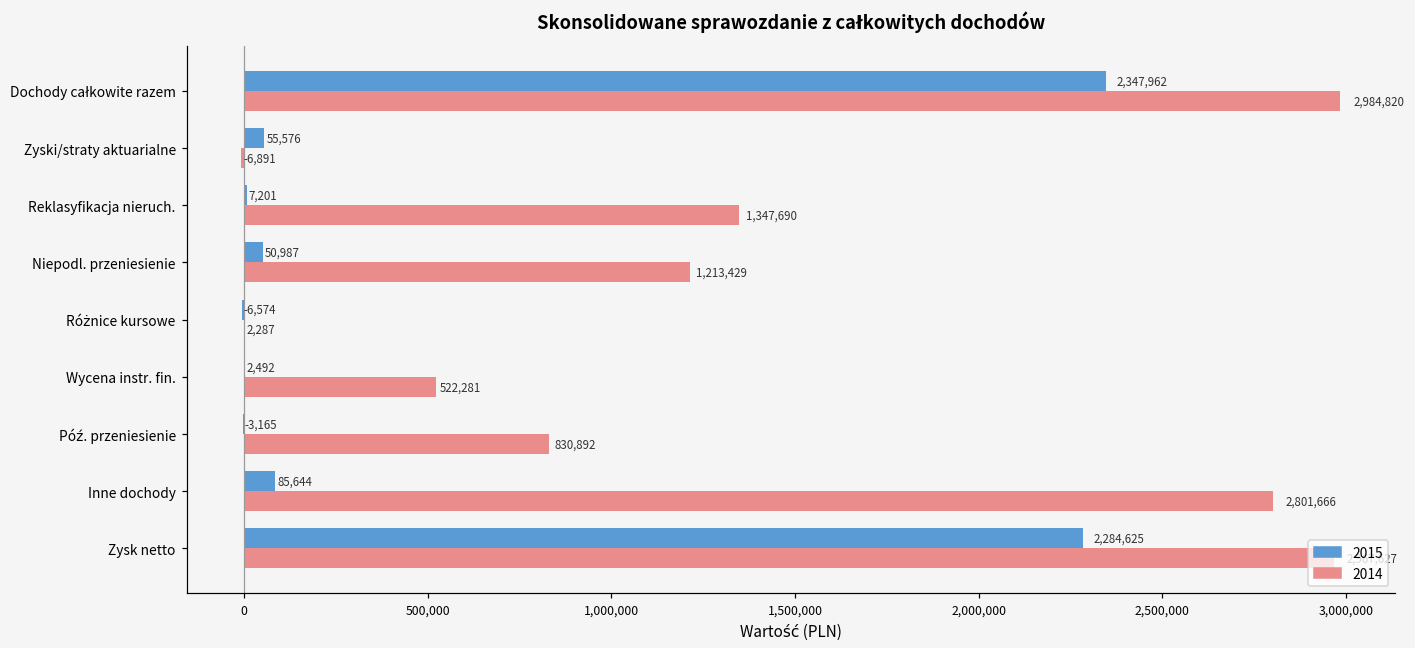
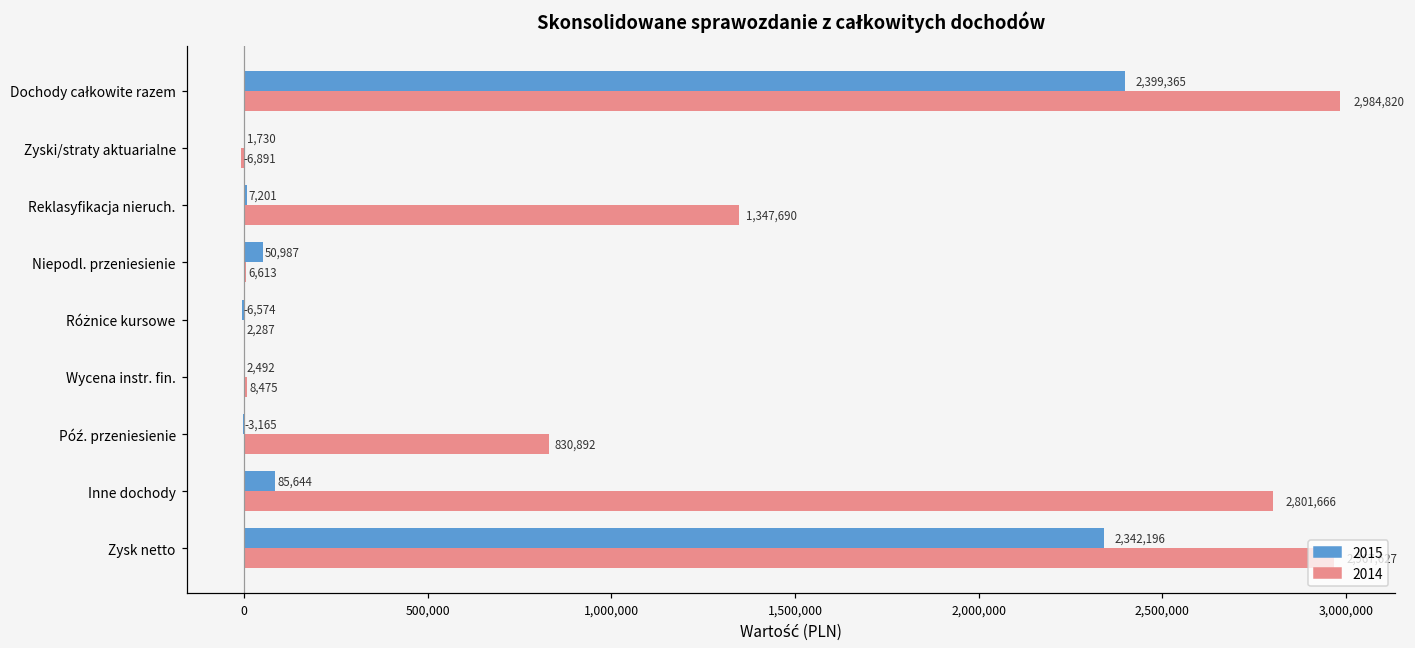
2015, Dochody całkowite razem: 2,347,962 -> 2,399,365
2015, Zyski/straty aktuarialne: 55,576 -> 1,730
2014, Niepodl. przeniesienie: 1,213,429 -> 6,613
2014, Wycena instr. fin.: 522,281 -> 8,475
2015, Zysk netto: 2,284,625 -> 2,342,196
